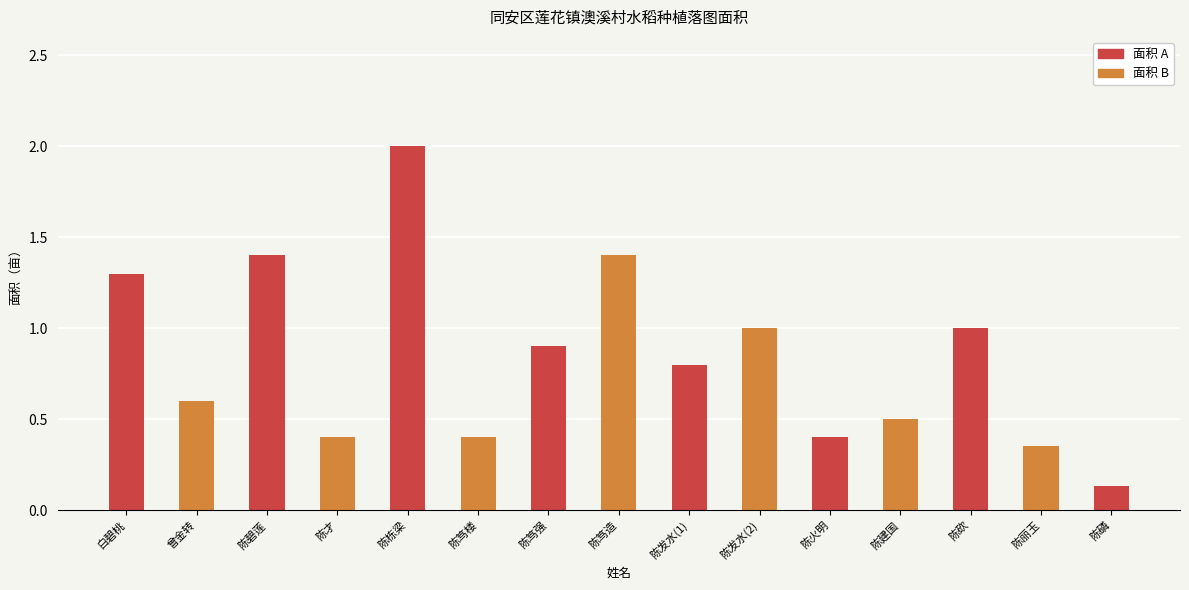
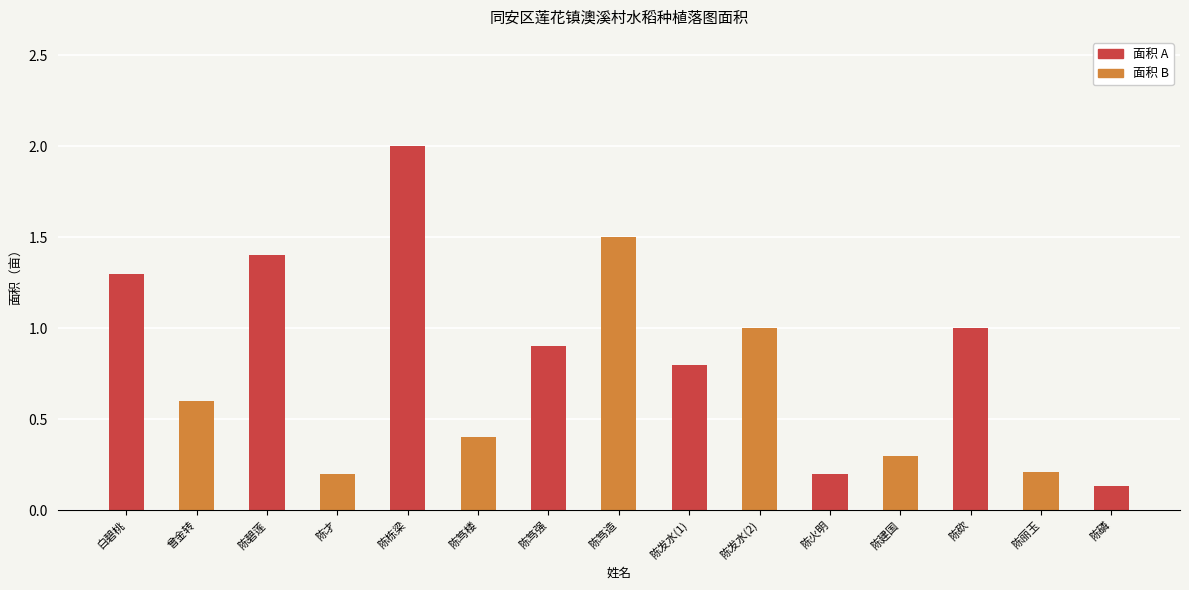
陈才: 0.4 -> 0.2
陈笃造: 1.4 -> 1.5
陈火明: 0.4 -> 0.2
陈建国: 0.5 -> 0.3
陈丽玉: 0.35 -> 0.21
